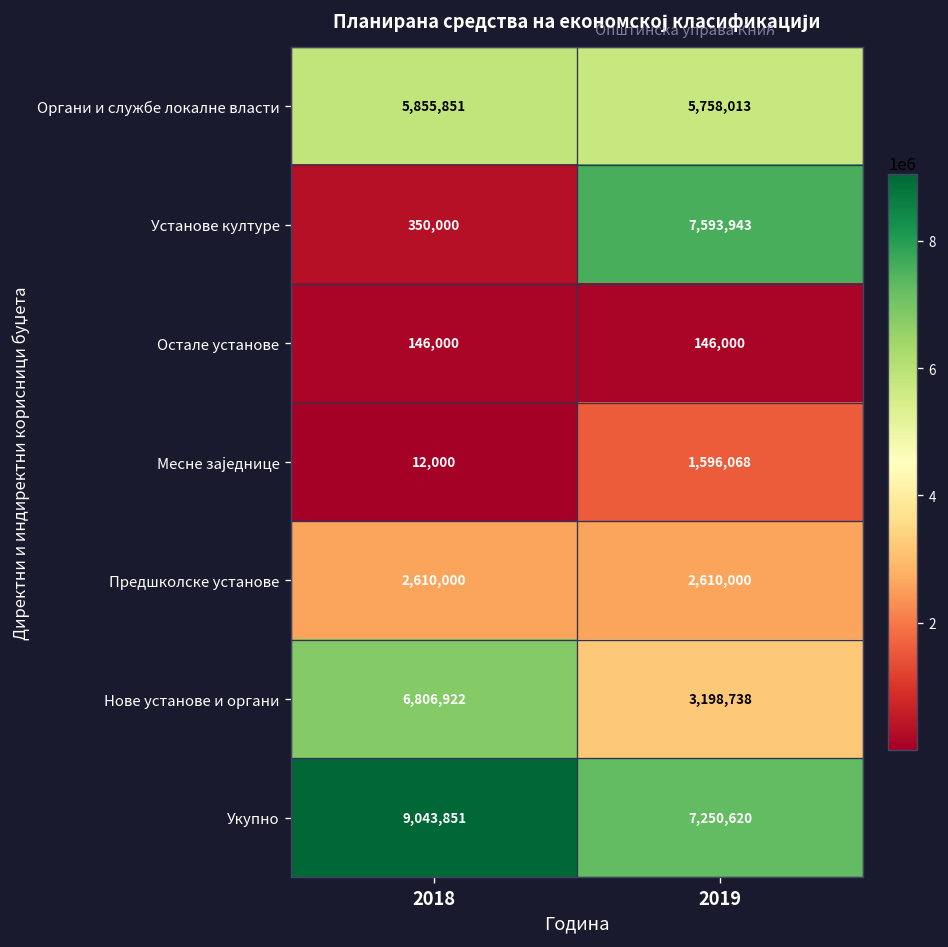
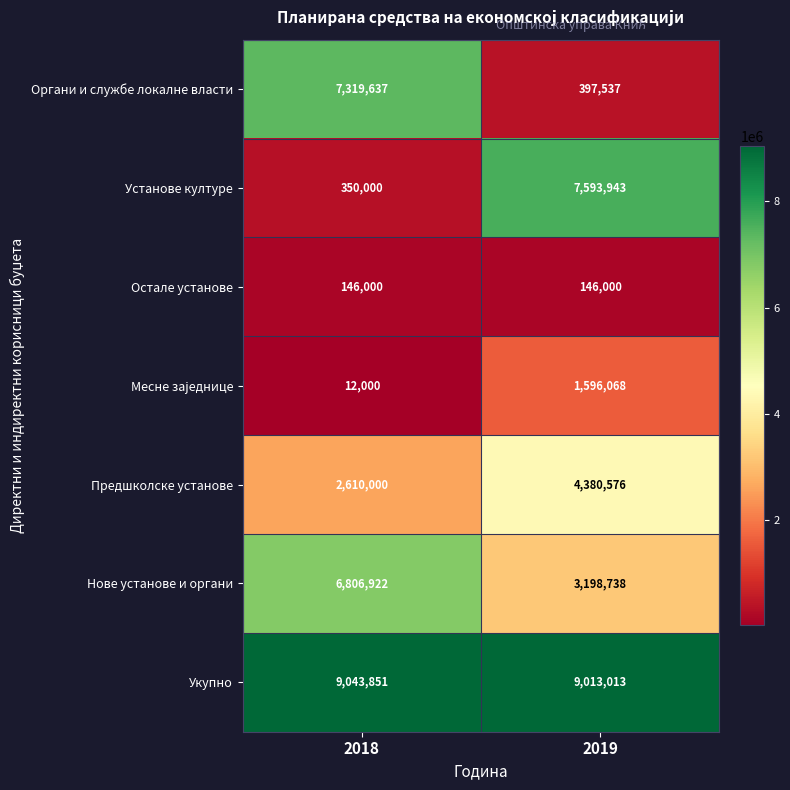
Органи и службе локалне власти, 2018: 5,855,851 -> 7,319,637
Органи и службе локалне власти, 2019: 5,758,013 -> 397,537
Предшколске установе, 2019: 2,610,000 -> 4,380,576
Укупно, 2019: 7,250,620 -> 9,013,013
